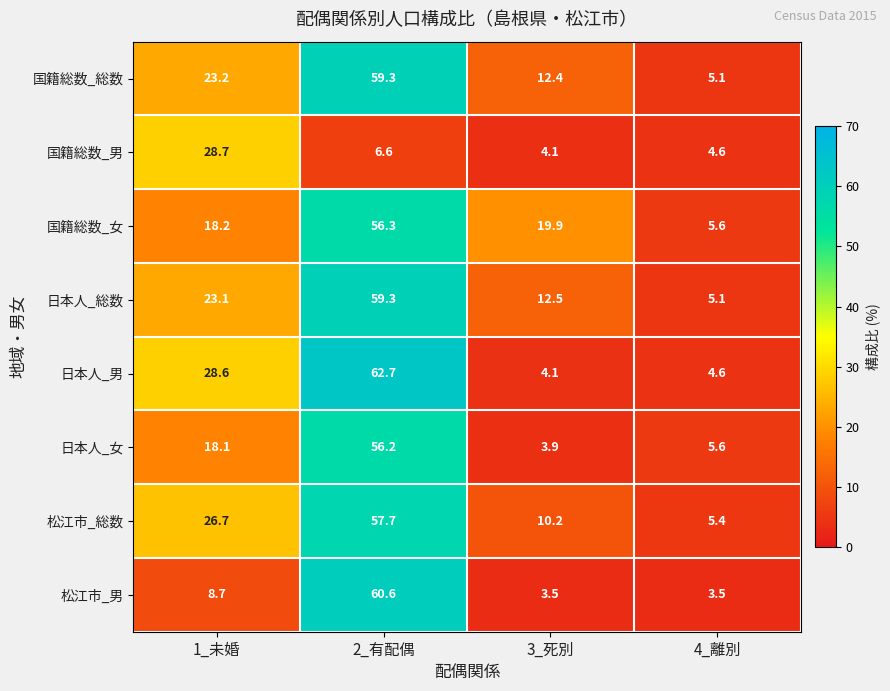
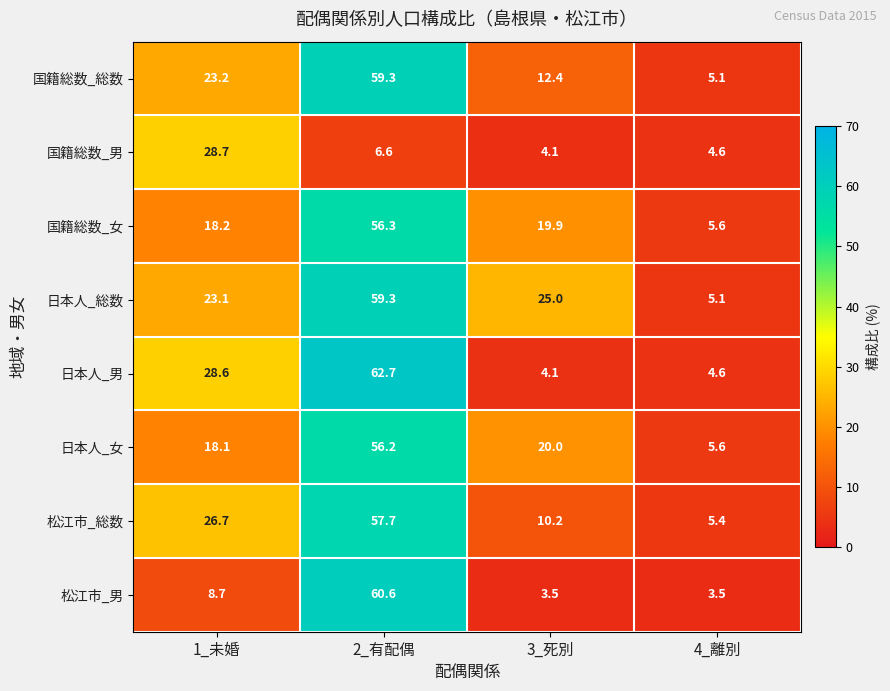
日本人_総数, 3_死別: 12.5 -> 25.0
日本人_女, 3_死別: 3.9 -> 20.0
